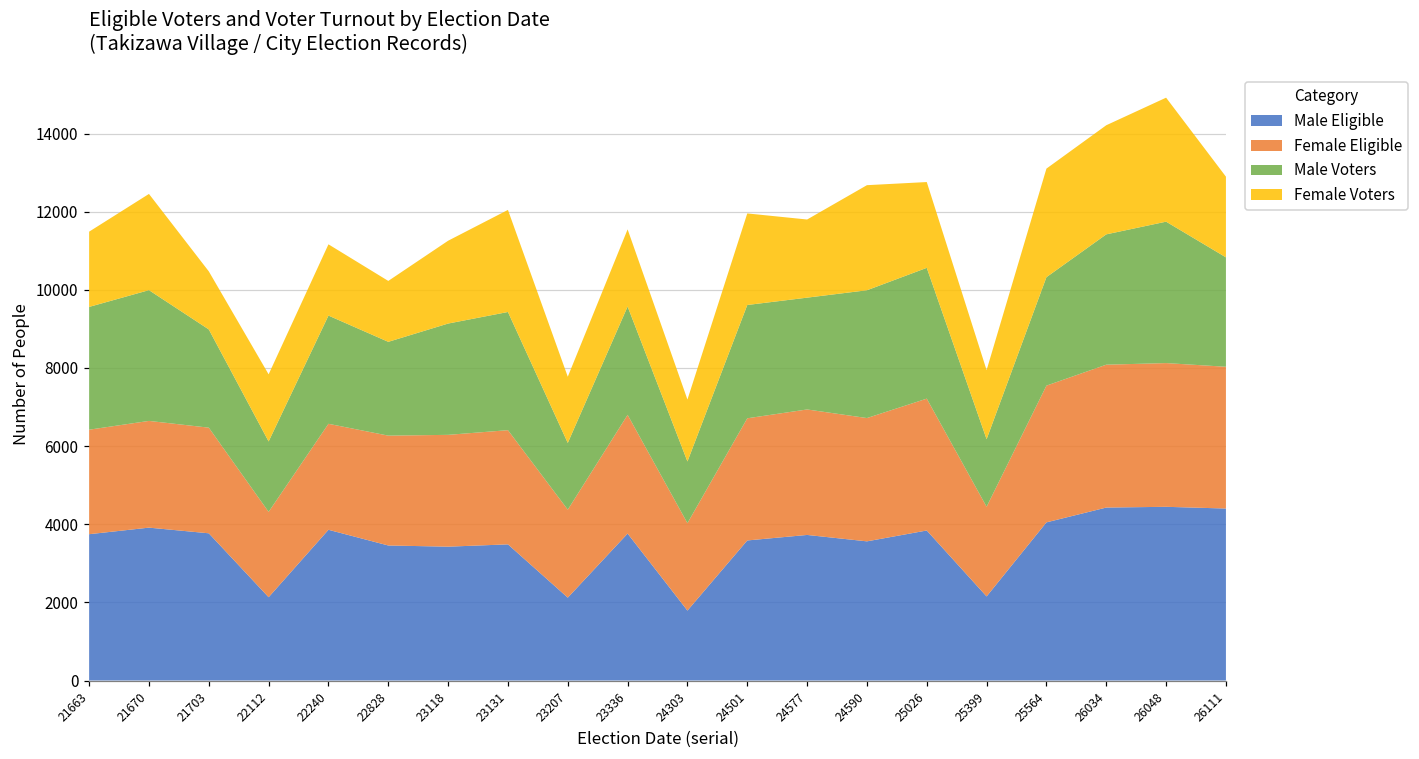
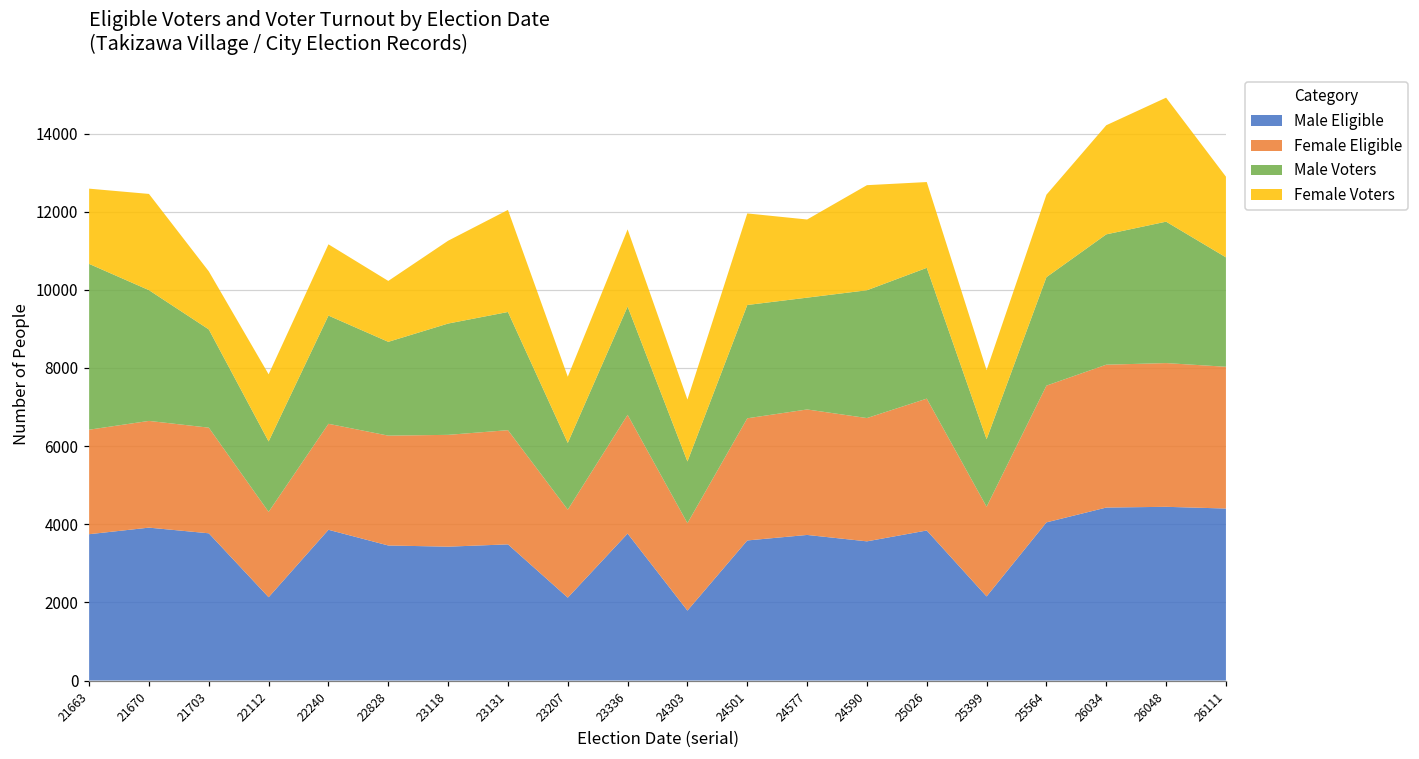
Male Voters, 21663: 3100 -> 4200
Female Voters, 25564: 2800 -> 2100
